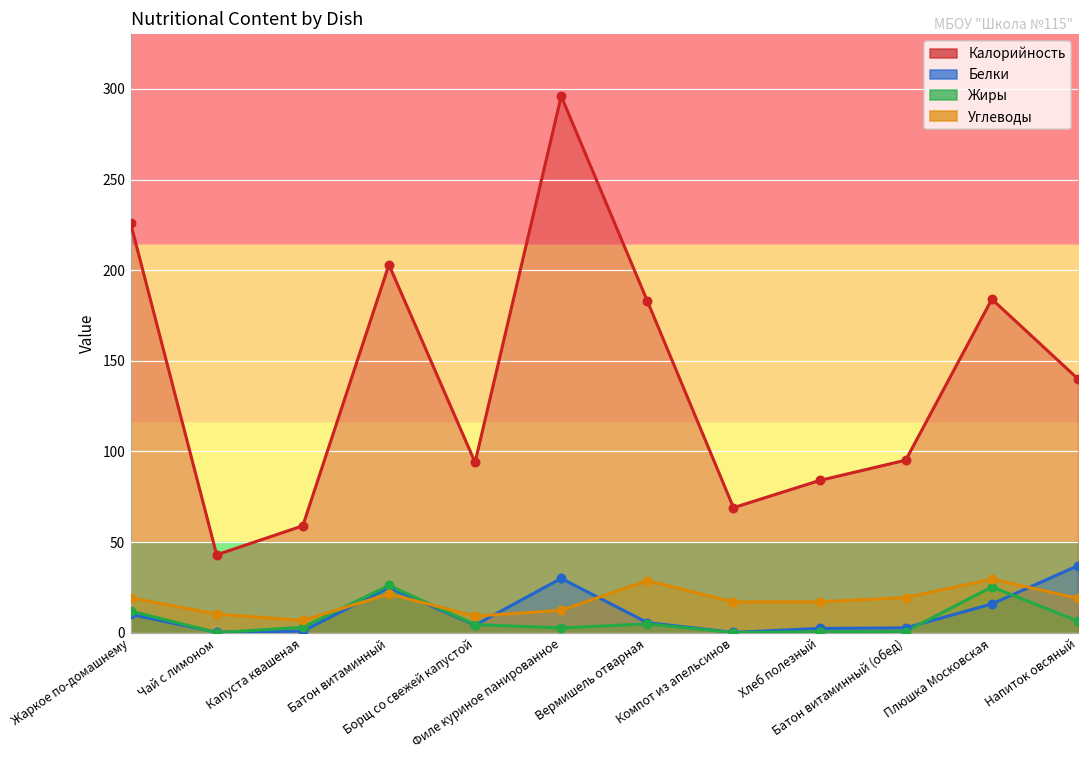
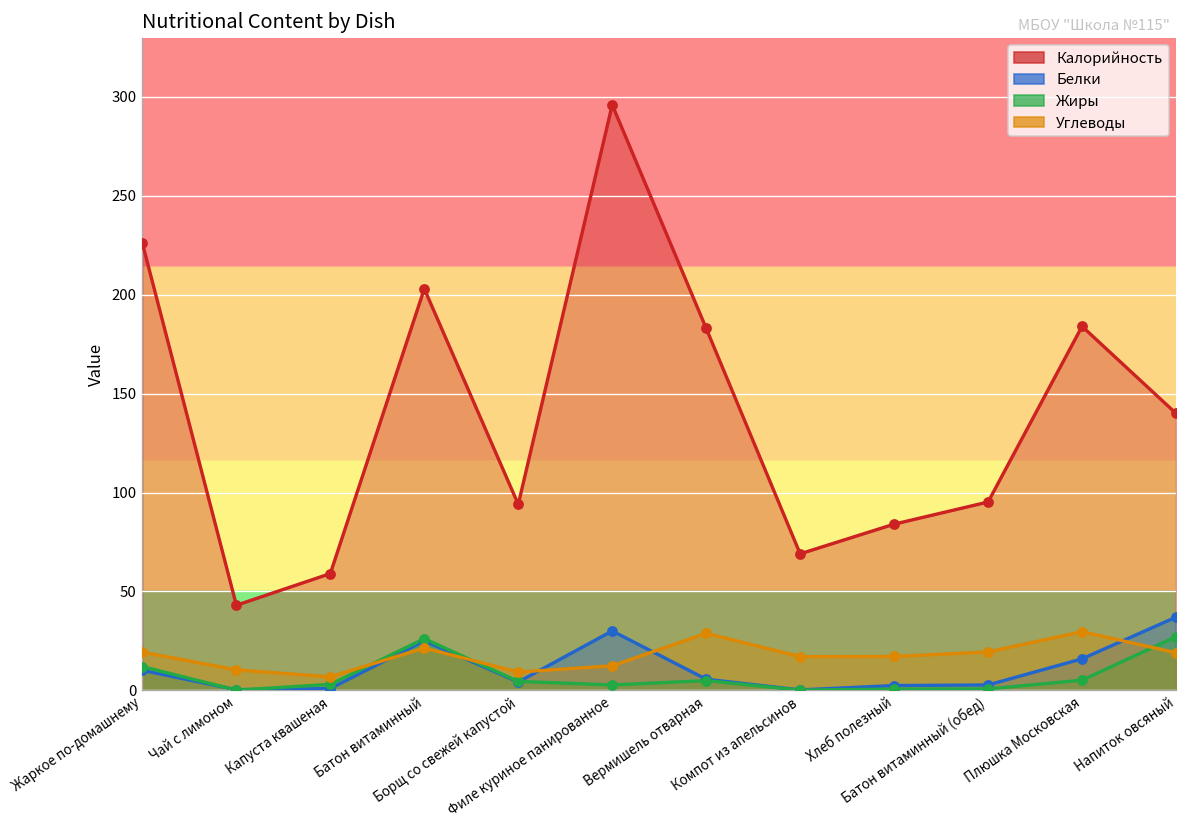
Жиры, Плюшка Московская: 25 -> 5
Жиры, Напиток овсяный: 6 -> 27
